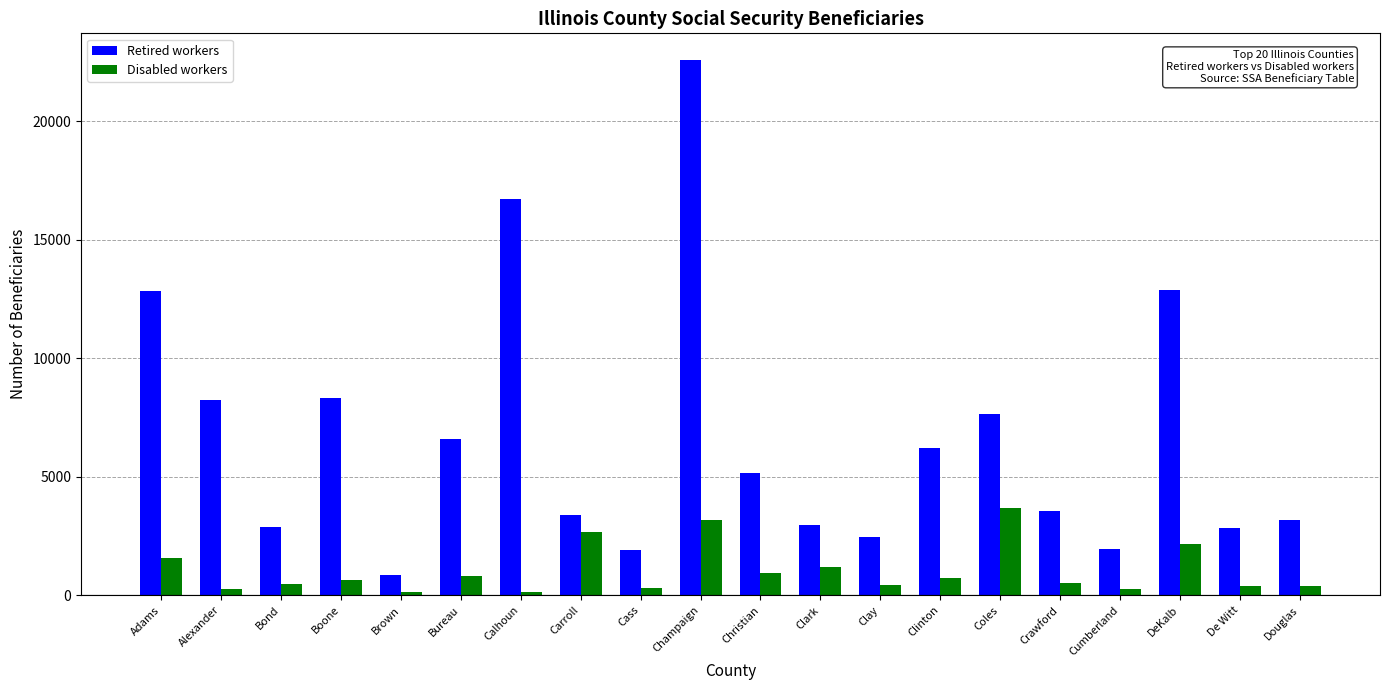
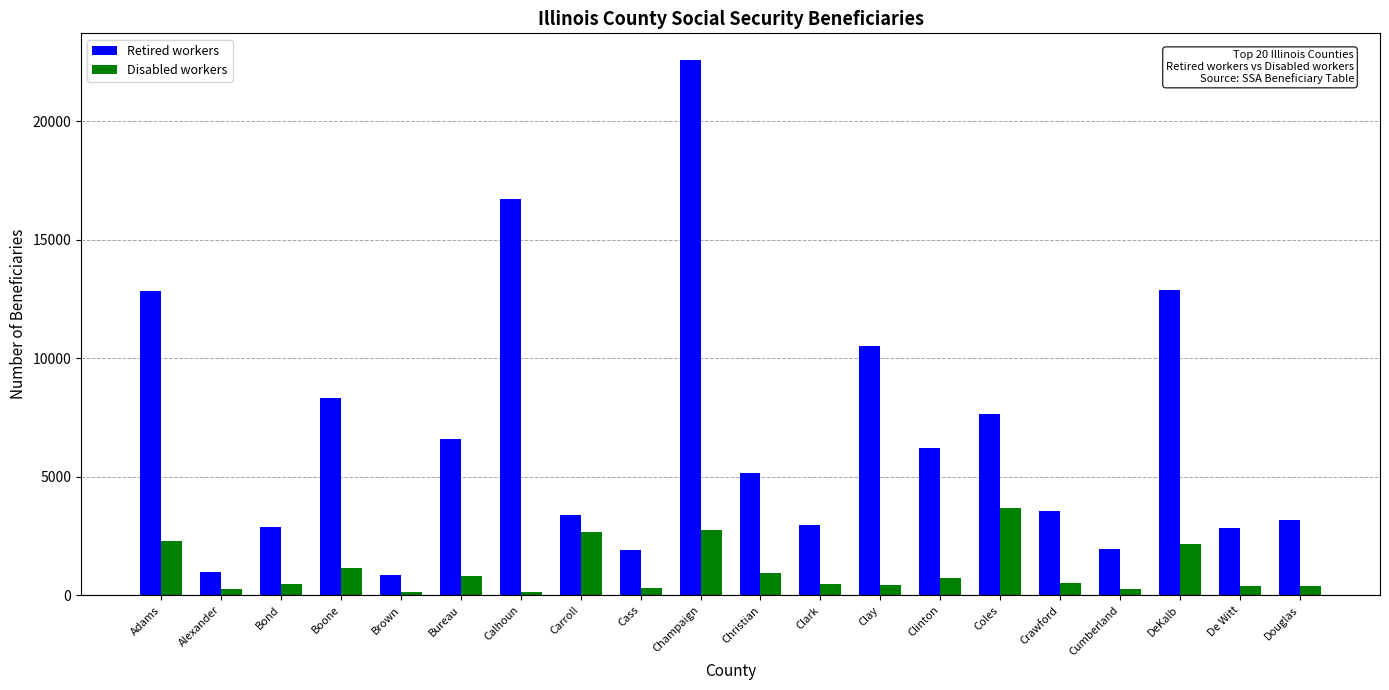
Disabled workers, Adams: 1600 -> 2300
Retired workers, Alexander: 8200 -> 1000
Disabled workers, Boone: 600 -> 1200
Disabled workers, Champaign: 3200 -> 2800
Disabled workers, Clark: 1200 -> 500
Retired workers, Clay: 2500 -> 10500
